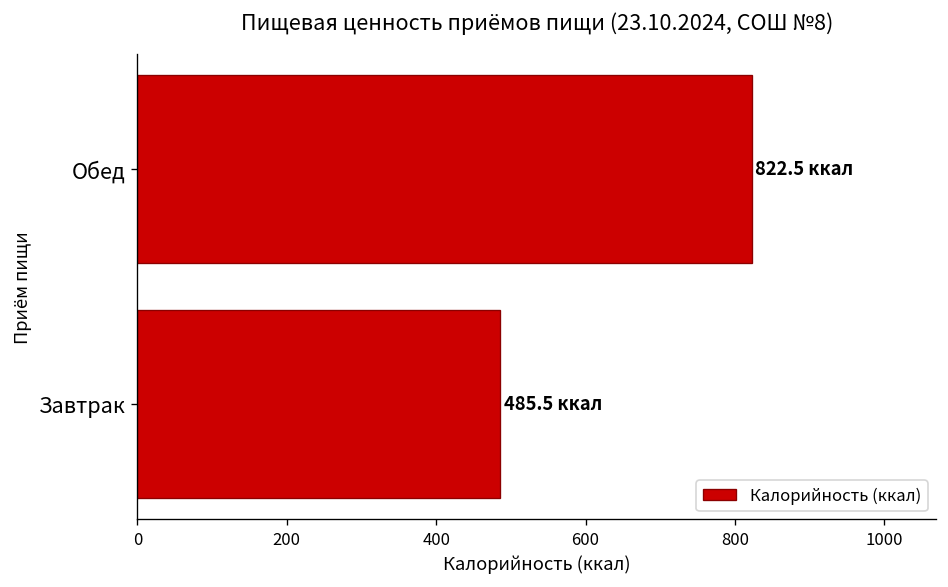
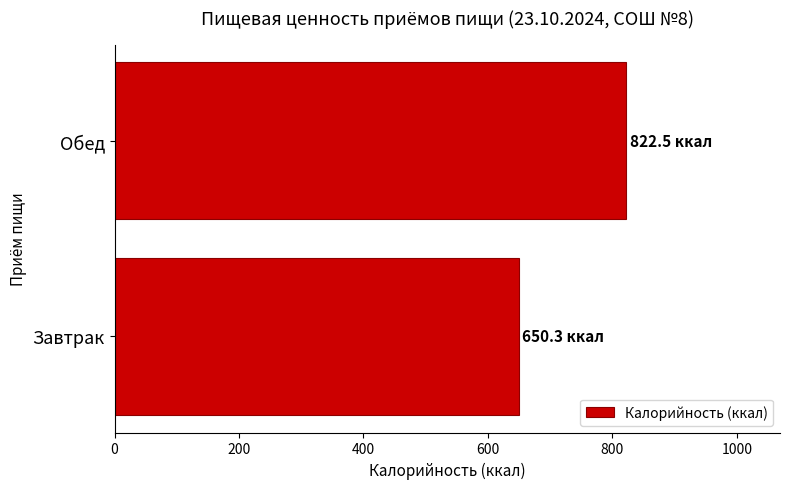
Завтрак: 485.5 -> 650.3
